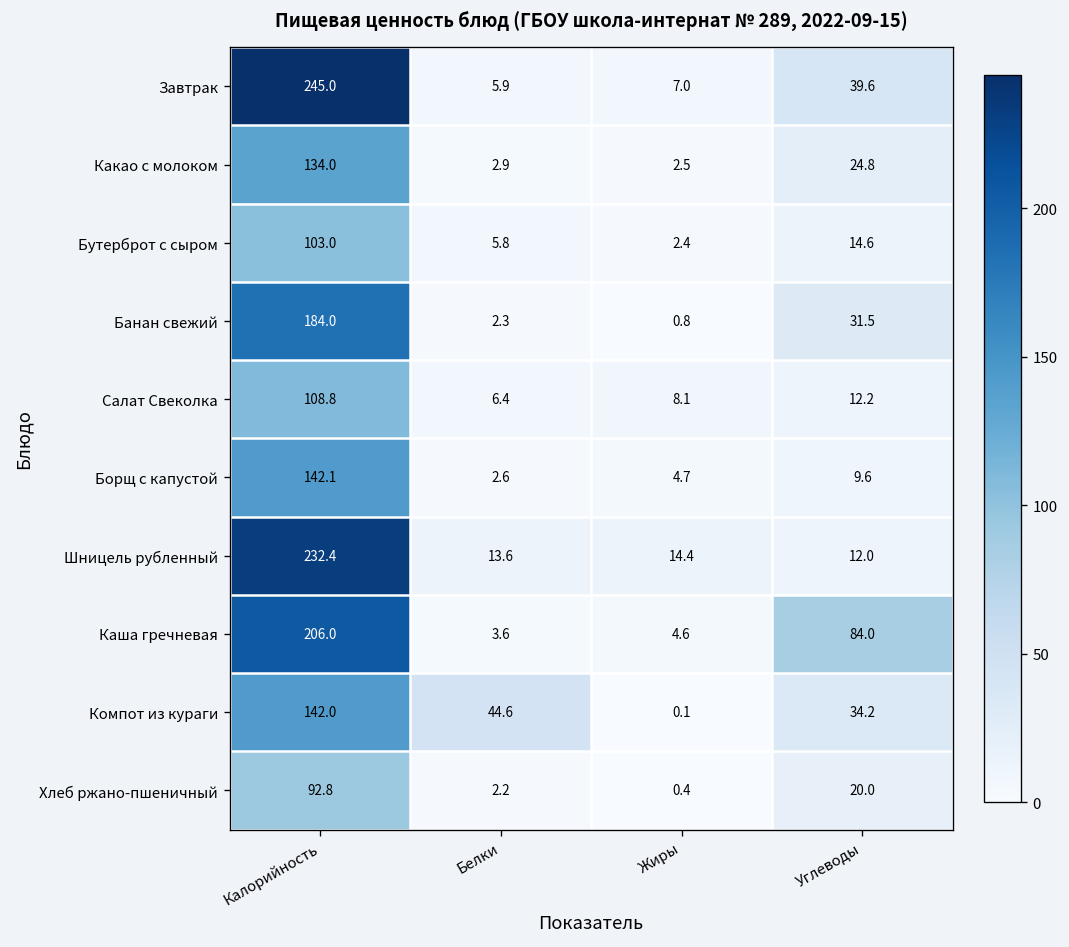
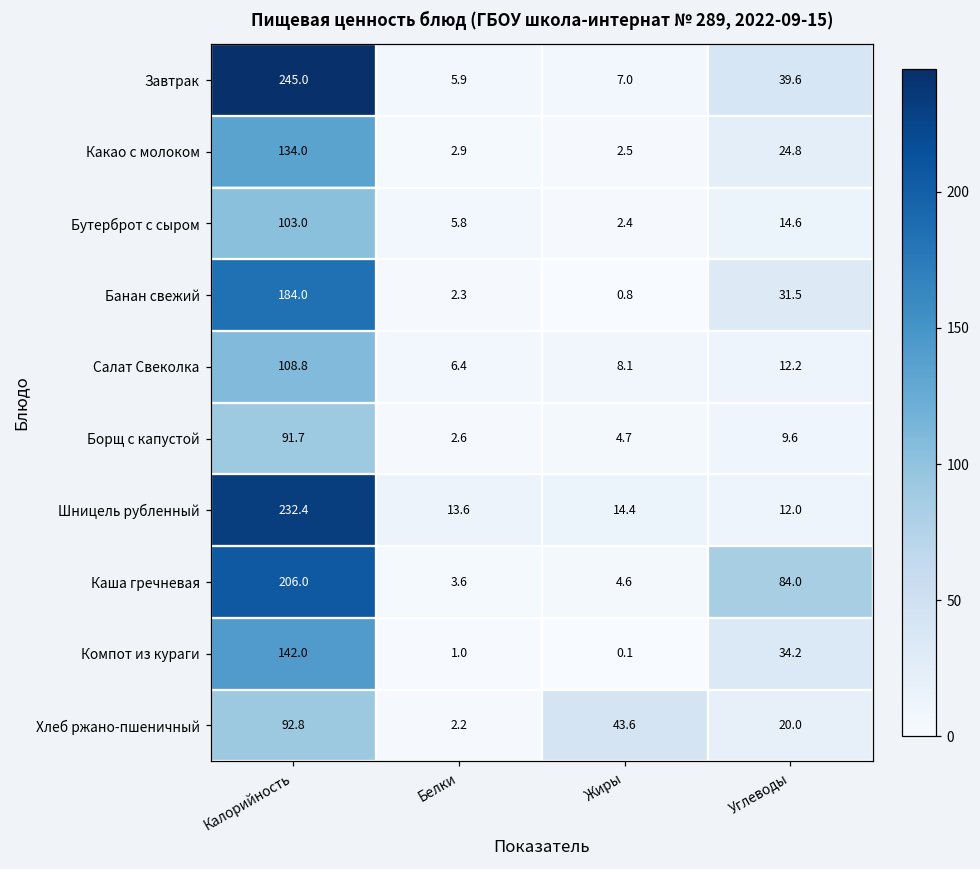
Борщ с капустой, Калорийность: 142.1 -> 91.7
Компот из кураги, Белки: 44.6 -> 1.0
Хлеб ржано-пшеничный, Жиры: 0.4 -> 43.6
